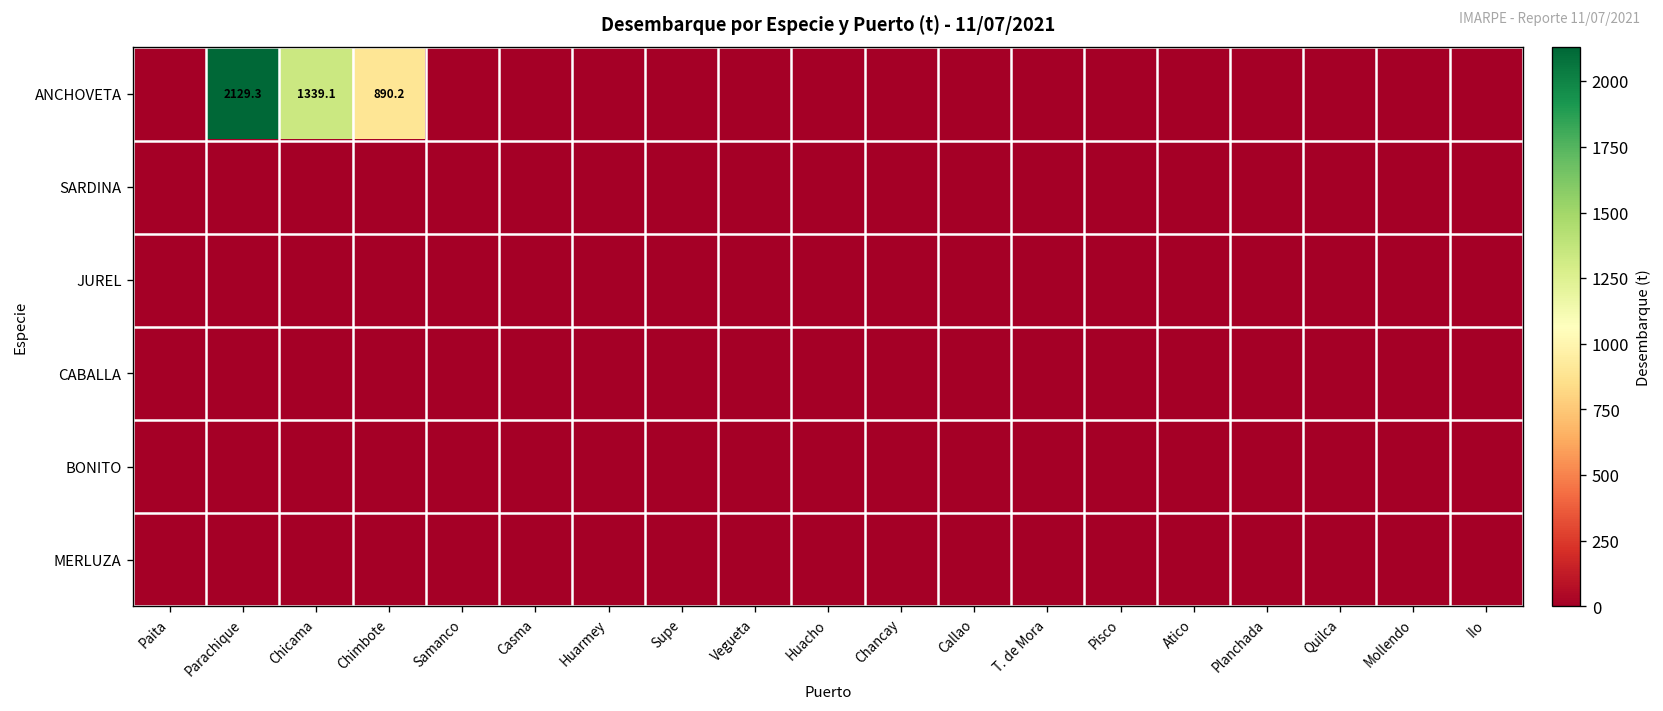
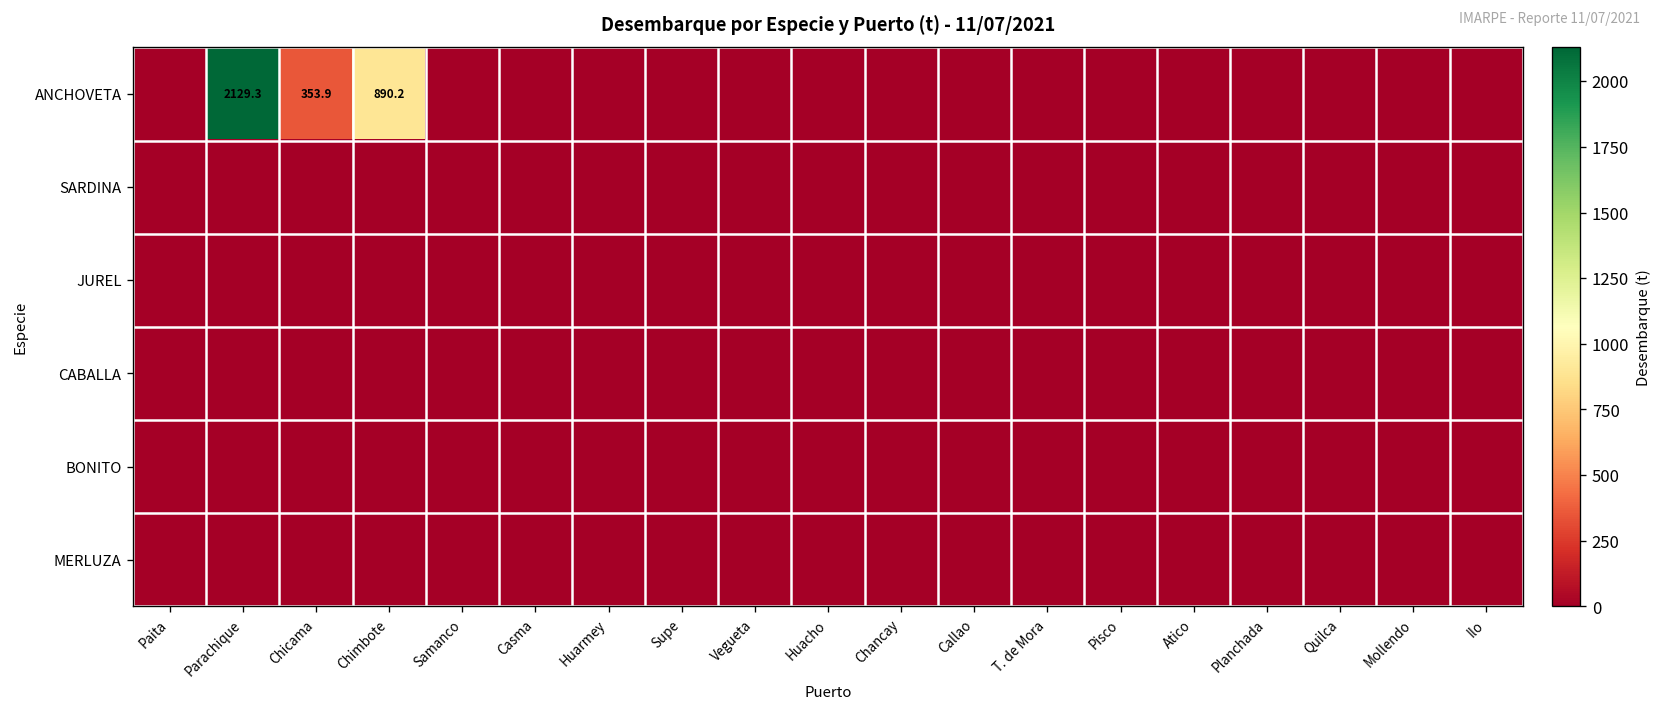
ANCHOVETA, Chicama: 1339.1 -> 353.9
